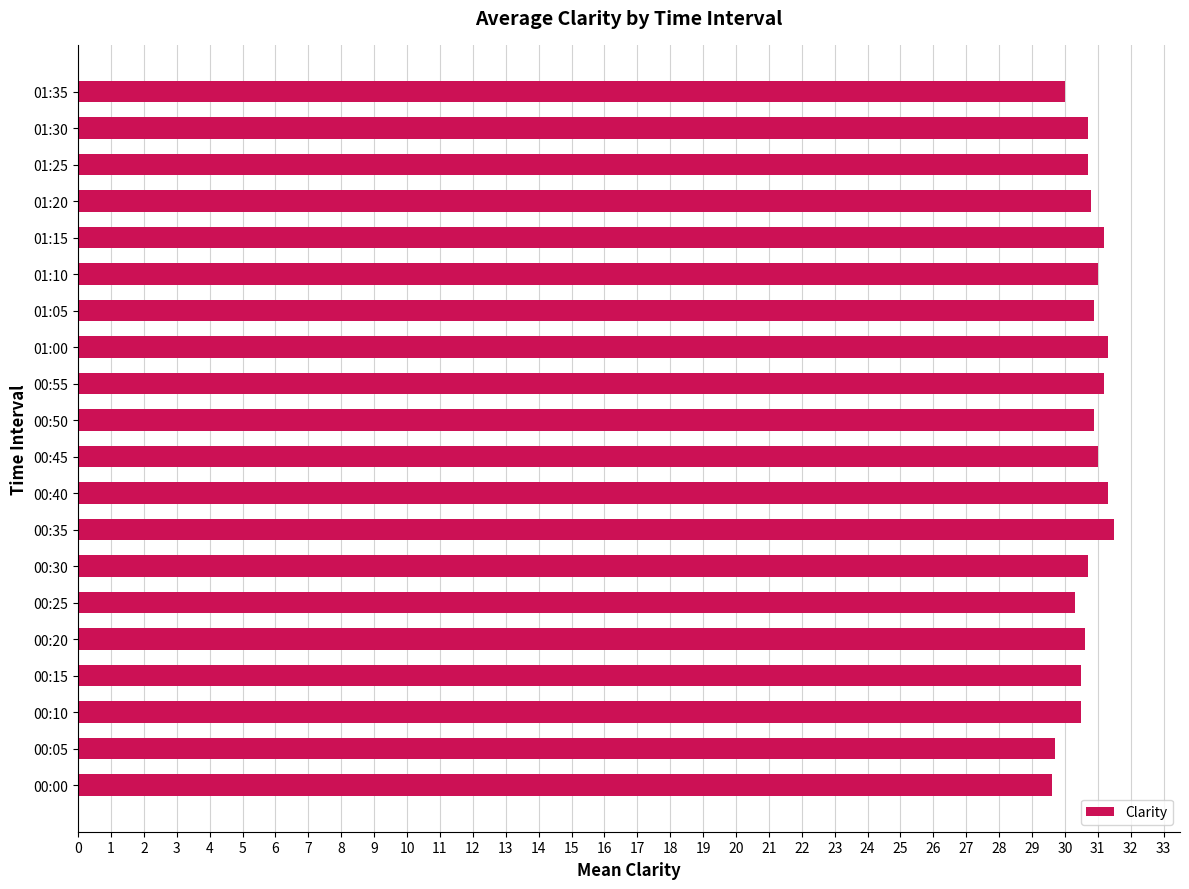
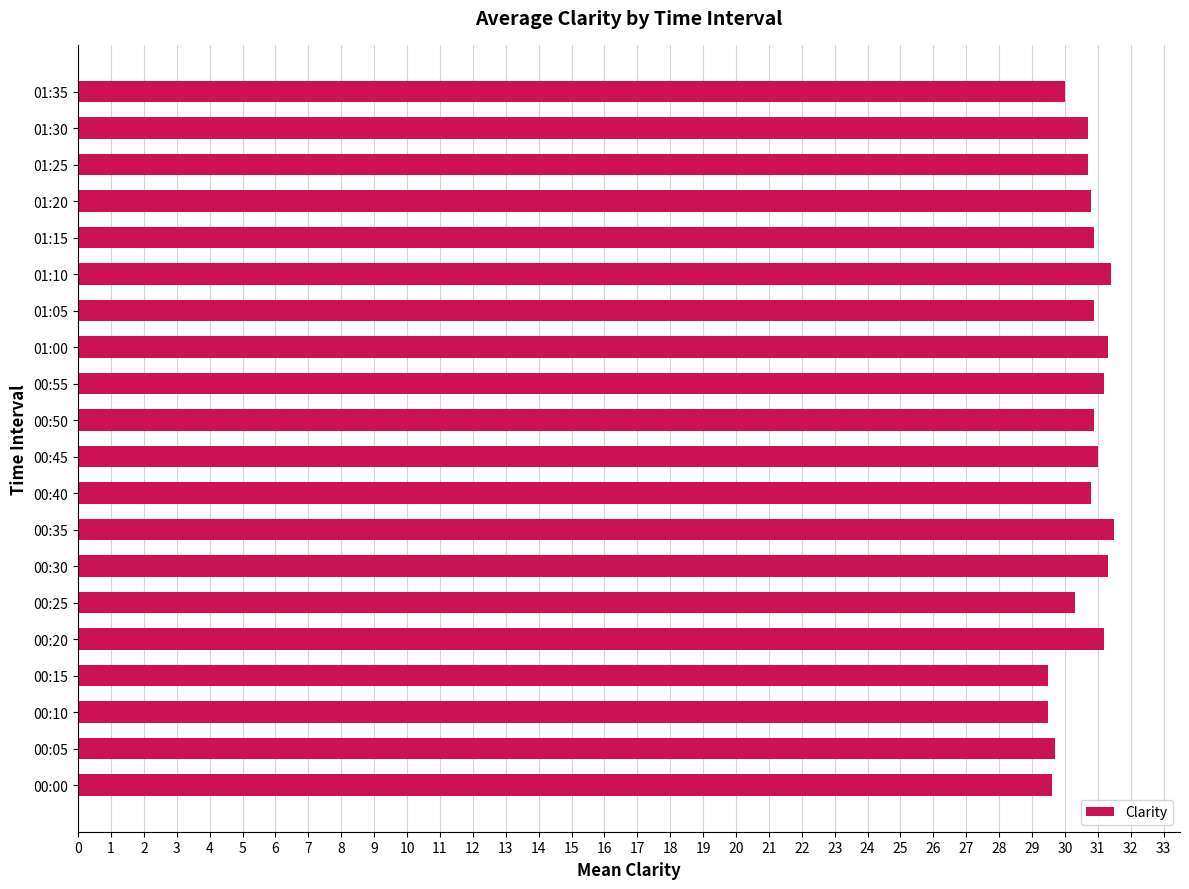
01:15: 31.2 -> 30.9
01:10: 31.0 -> 31.4
00:40: 31.3 -> 30.8
00:30: 30.7 -> 31.3
00:20: 30.6 -> 31.2
00:15: 30.5 -> 29.5
00:10: 30.5 -> 29.5
